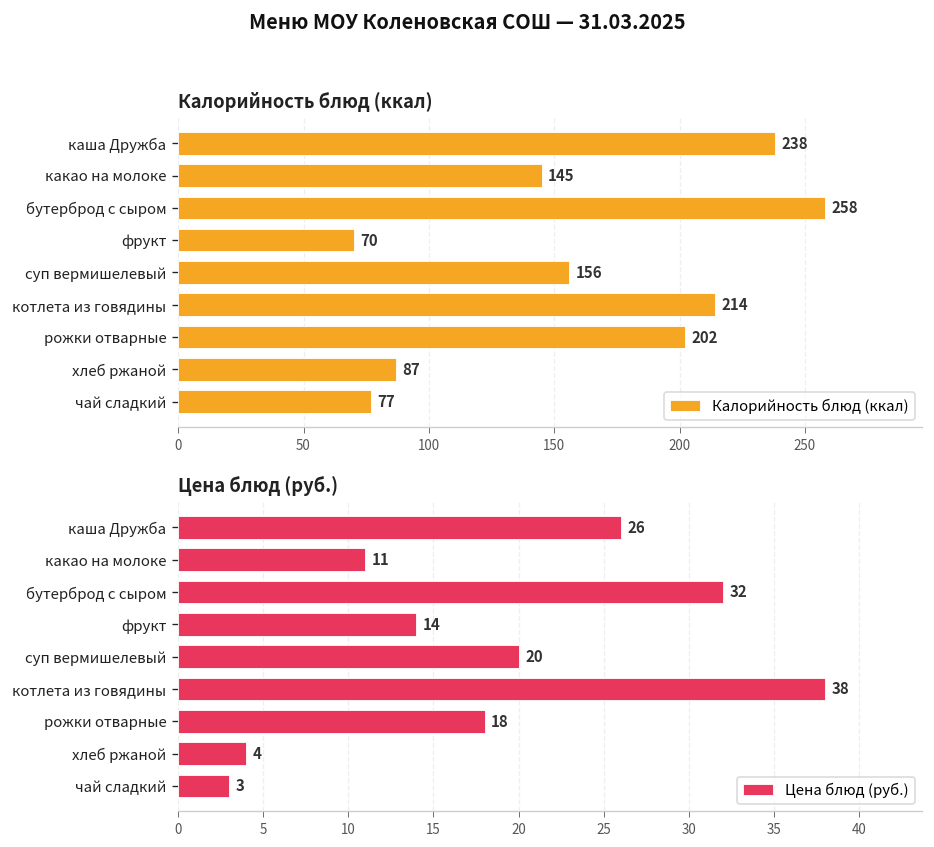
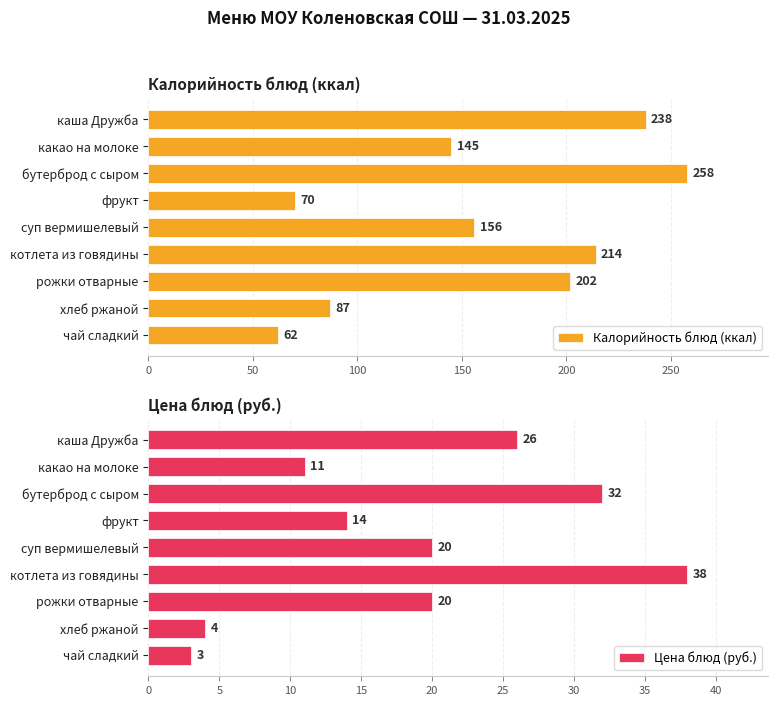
Калорийность блюд (ккал), чай сладкий: 77 -> 62
Цена блюд (руб.), рожки отварные: 18 -> 20
